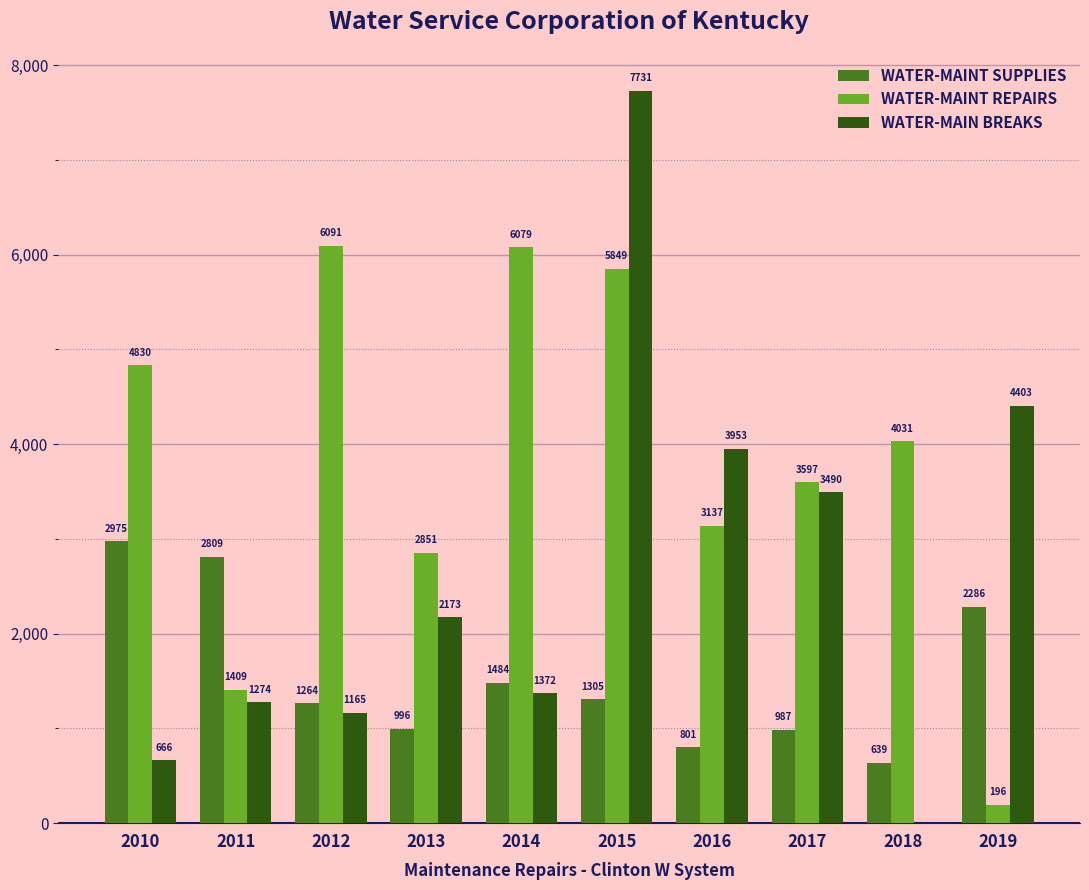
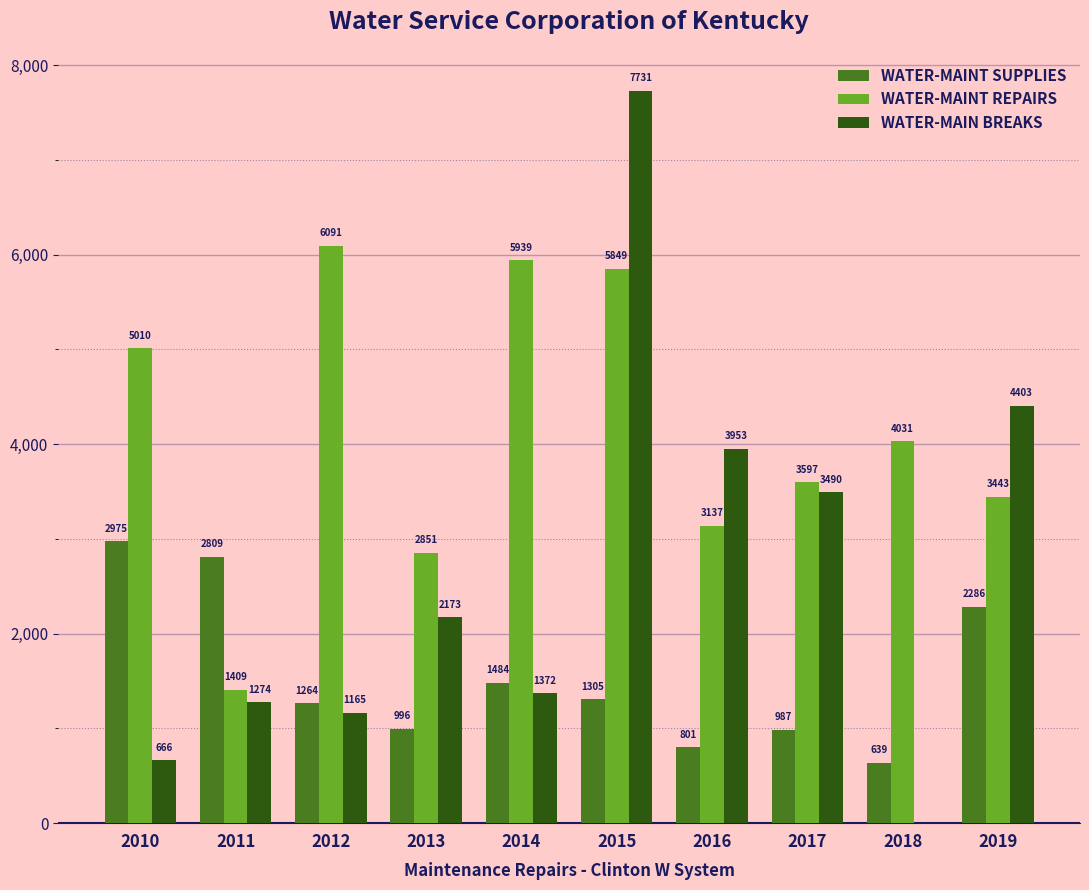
WATER-MAINT REPAIRS, 2010: 4830 -> 5010
WATER-MAINT REPAIRS, 2014: 6079 -> 5939
WATER-MAINT REPAIRS, 2019: 196 -> 3443
